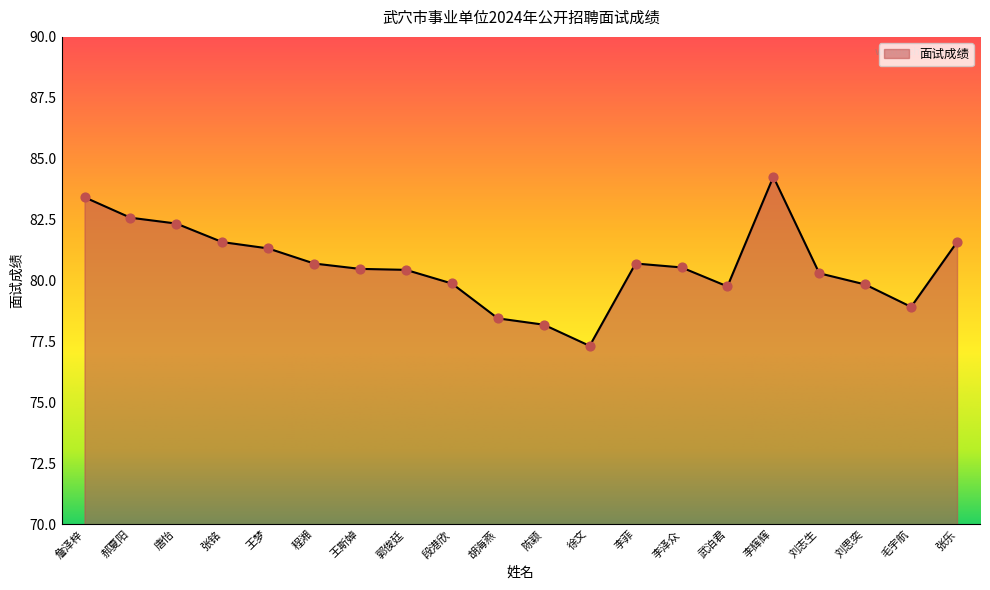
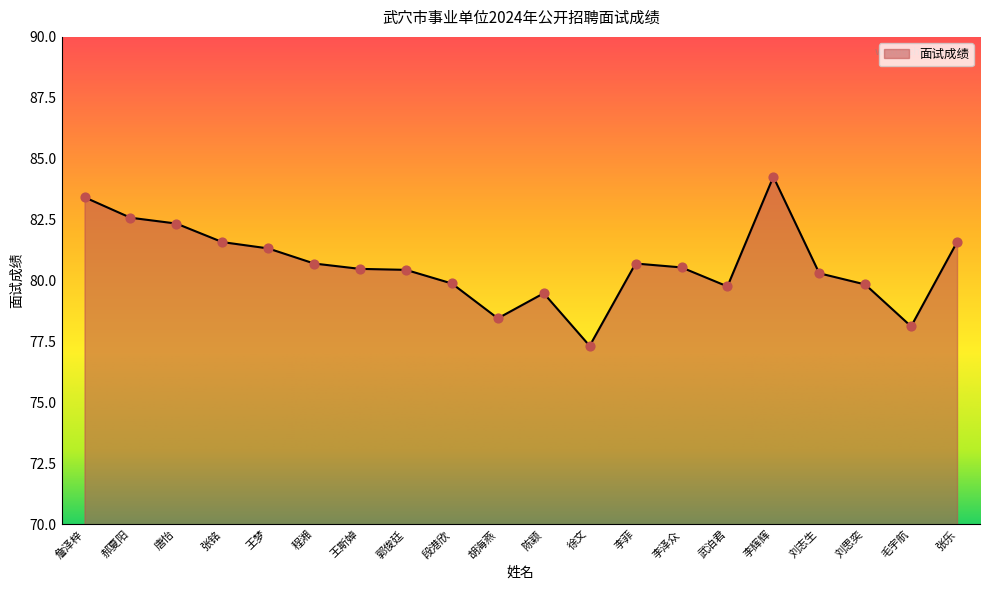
陈颖: 78.2 -> 79.5
毛宇航: 78.9 -> 78.1
